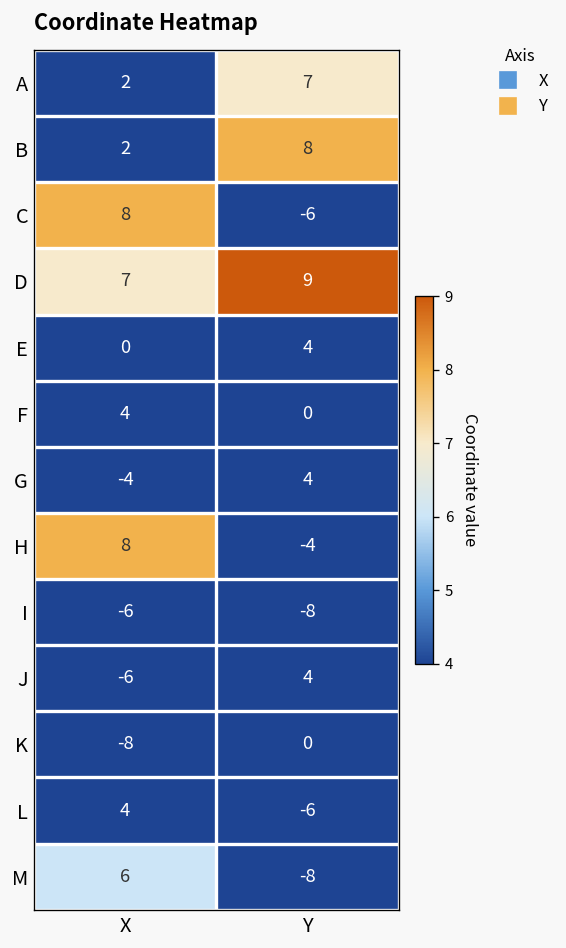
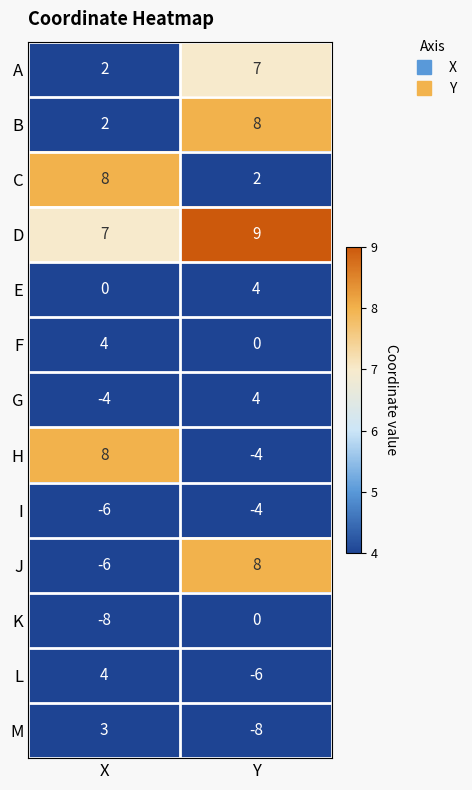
C, Y: -6 -> 2
I, Y: -8 -> -4
J, Y: 4 -> 8
M, X: 6 -> 3
